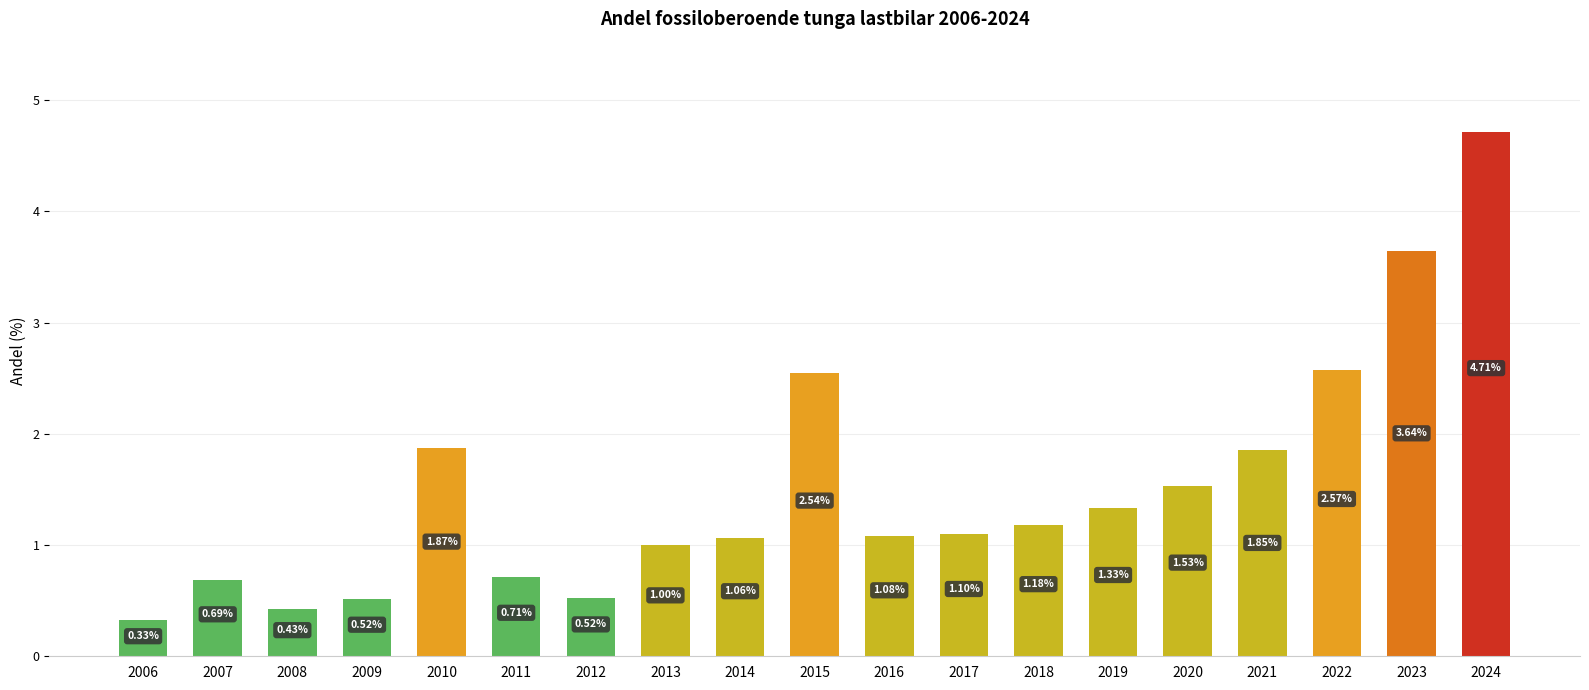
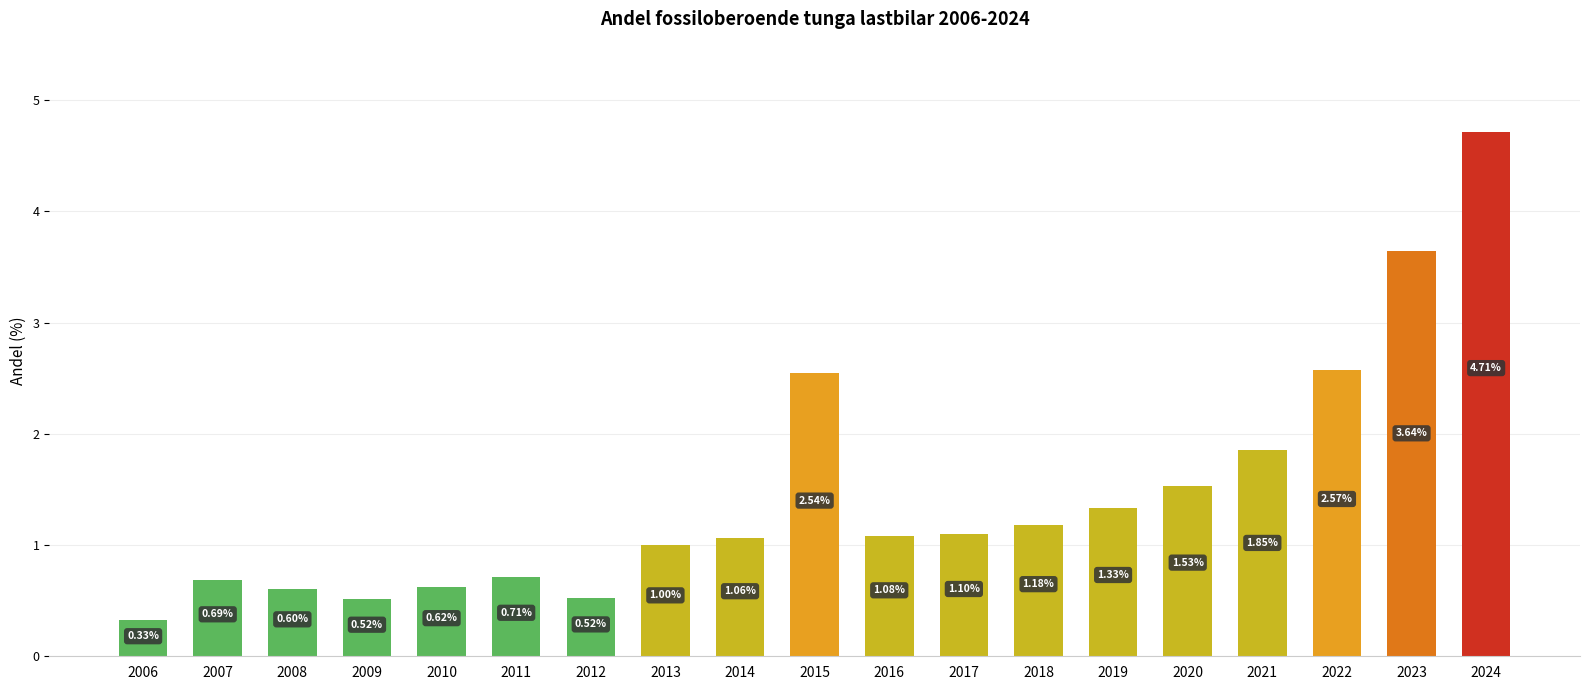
2008: 0.43% -> 0.60%
2010: 1.87% -> 0.62%
